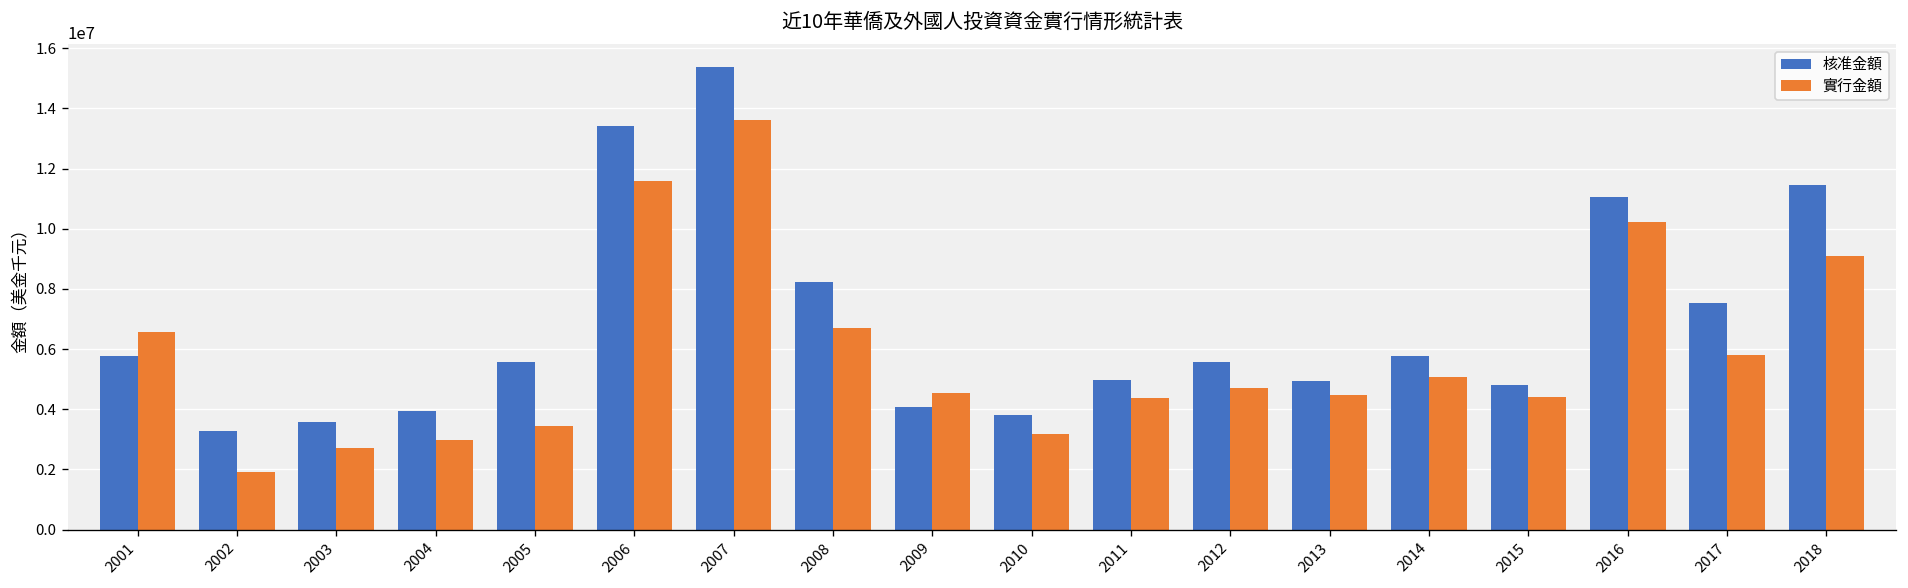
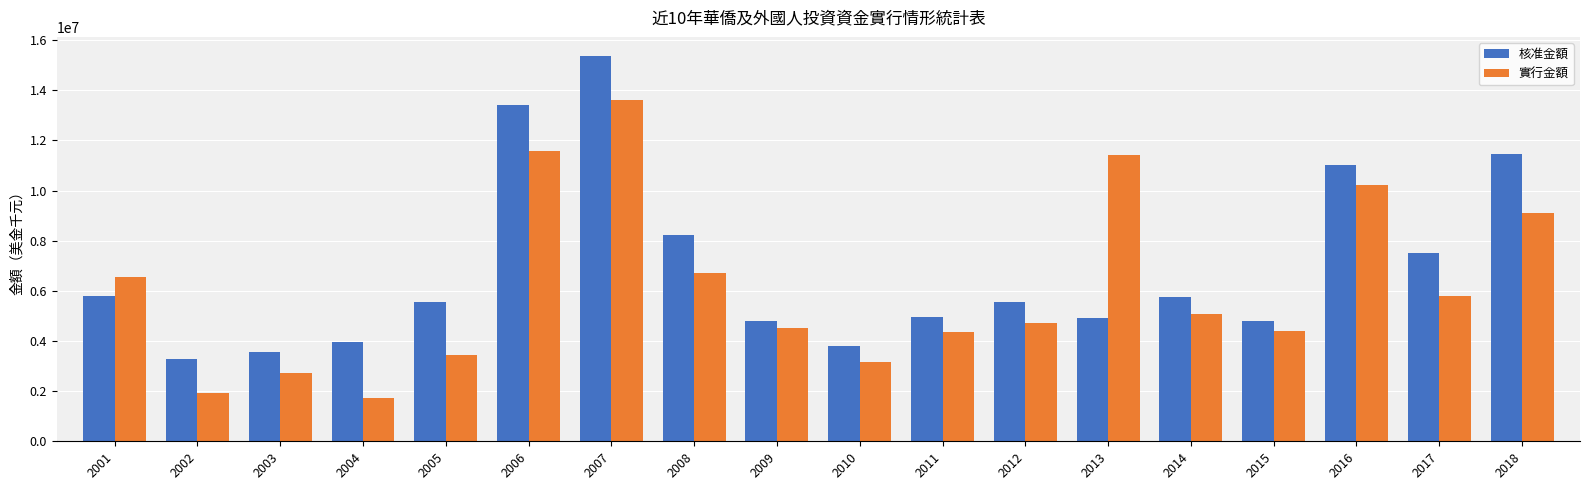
實行金額, 2004: 3000000 -> 1700000
核准金額, 2009: 4100000 -> 4800000
實行金額, 2013: 4500000 -> 11400000
